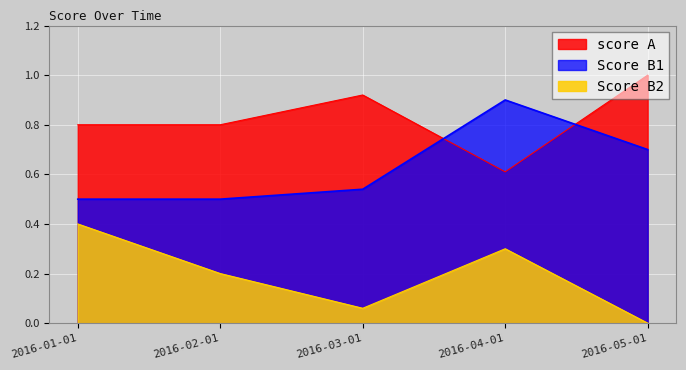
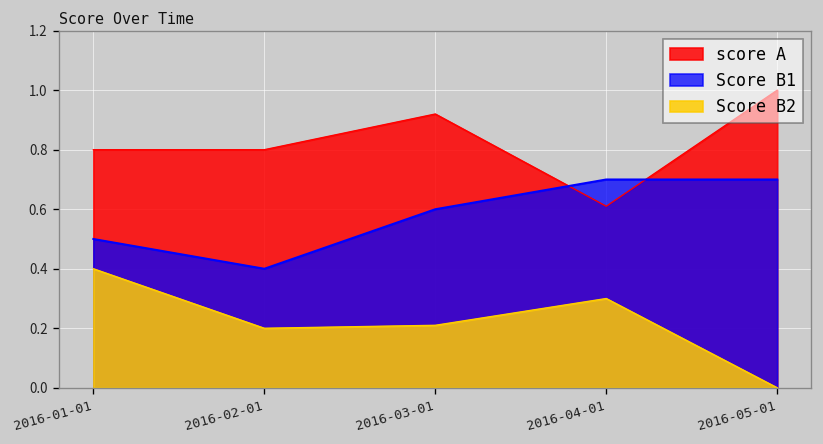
Score B1, 2016-02-01: 0.5 -> 0.4
Score B1, 2016-03-01: 0.54 -> 0.60
Score B2, 2016-03-01: 0.06 -> 0.21
Score B1, 2016-04-01: 0.9 -> 0.7
